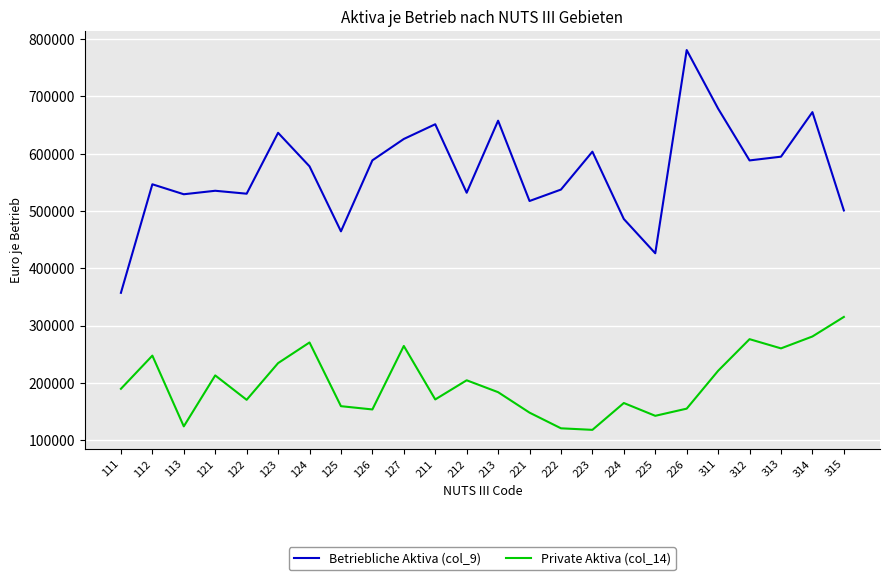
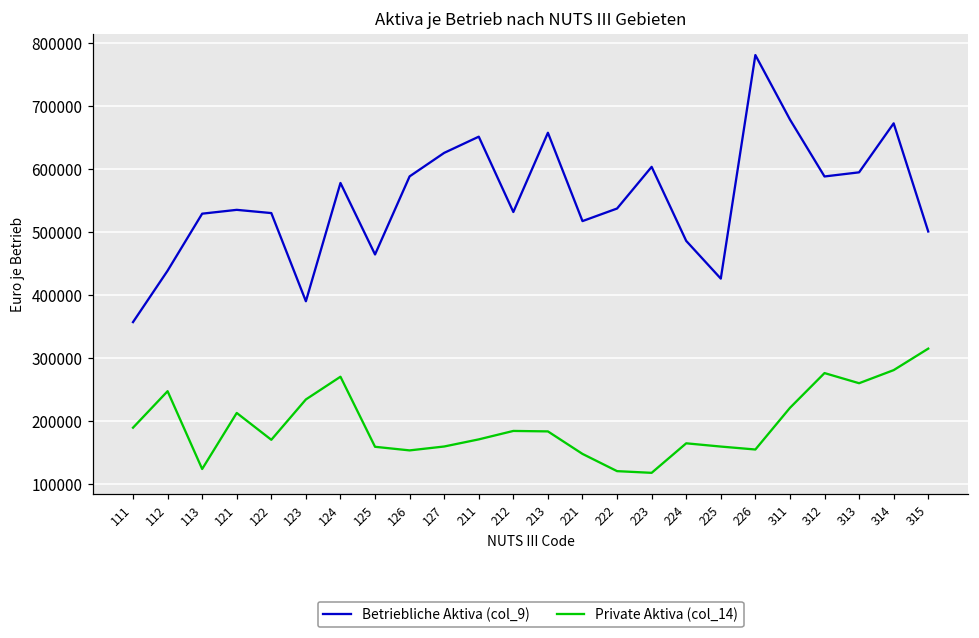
Betriebliche Aktiva (col_9), 112: 550000 -> 440000
Betriebliche Aktiva (col_9), 123: 640000 -> 390000
Private Aktiva (col_14), 127: 260000 -> 160000
Private Aktiva (col_14), 212: 200000 -> 180000
Private Aktiva (col_14), 225: 140000 -> 160000
